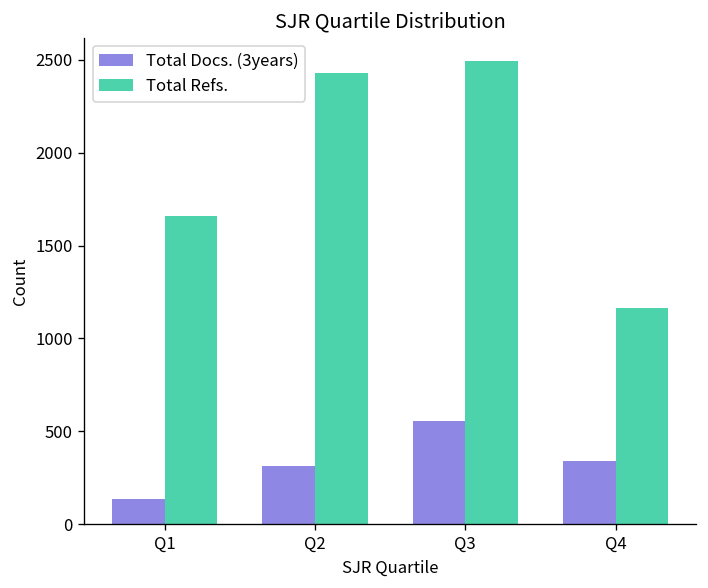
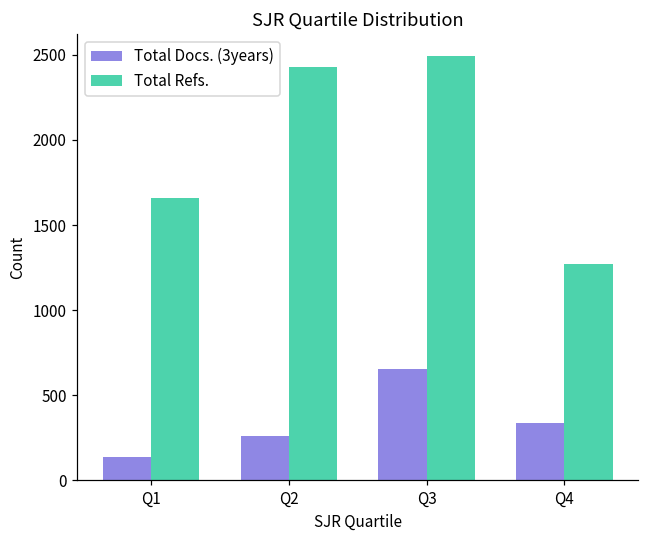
Total Docs. (3years), Q2: 320 -> 260
Total Docs. (3years), Q3: 560 -> 650
Total Refs., Q4: 1160 -> 1270
